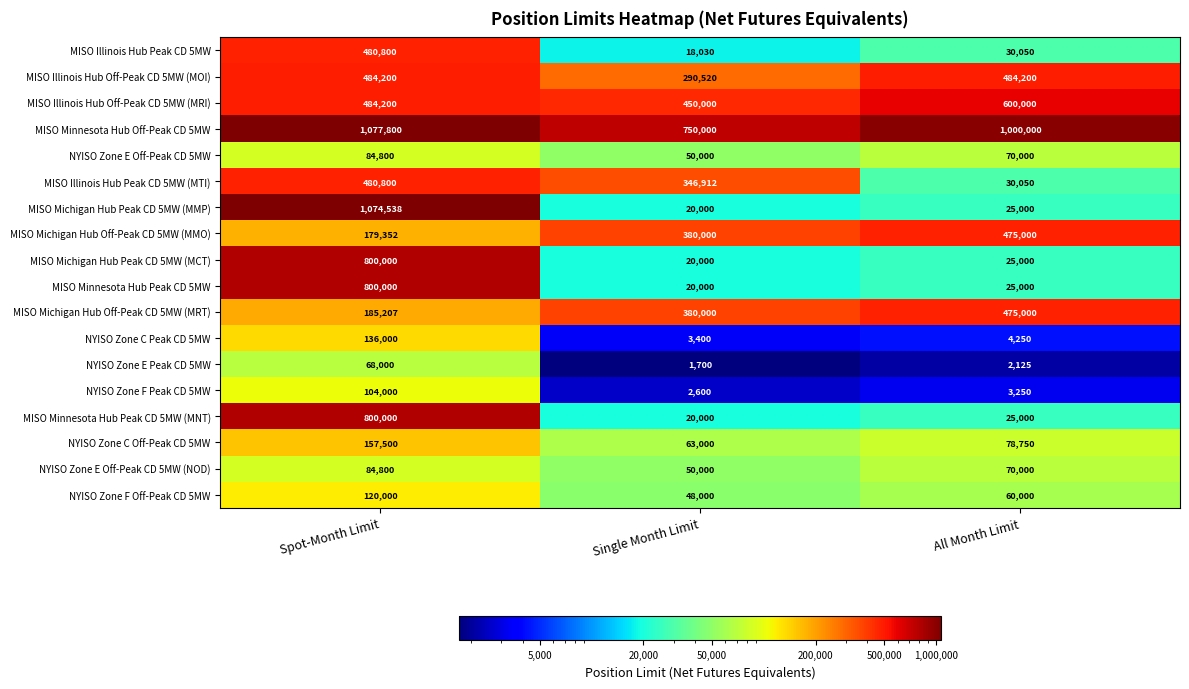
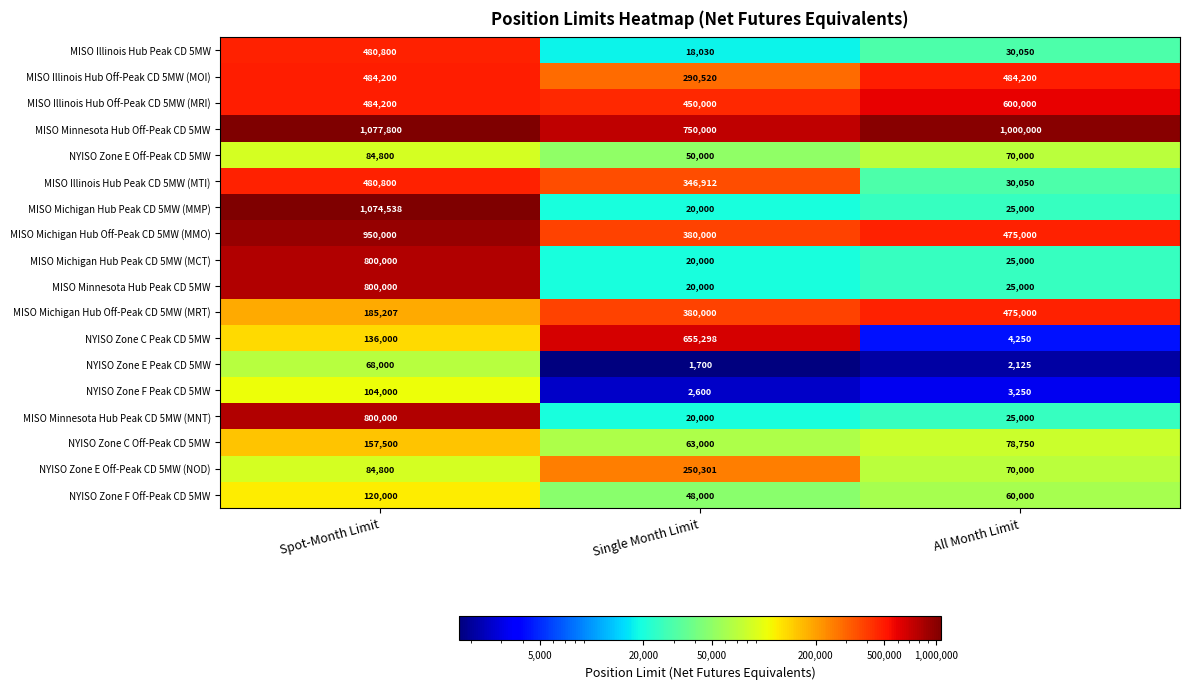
MISO Michigan Hub Off-Peak CD 5MW (MMO), Spot-Month Limit: 179,352 -> 950,000
NYISO Zone C Peak CD 5MW, Single Month Limit: 3,400 -> 655,298
NYISO Zone E Off-Peak CD 5MW (NOD), Single Month Limit: 50,000 -> 250,301
